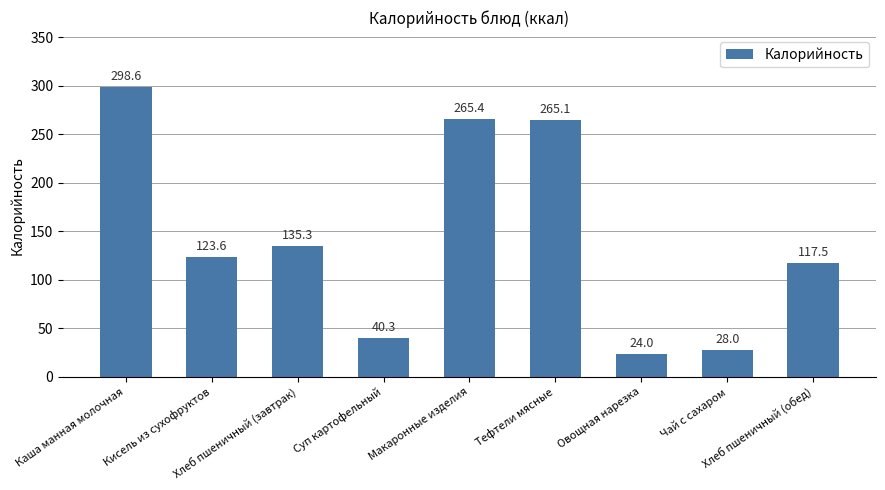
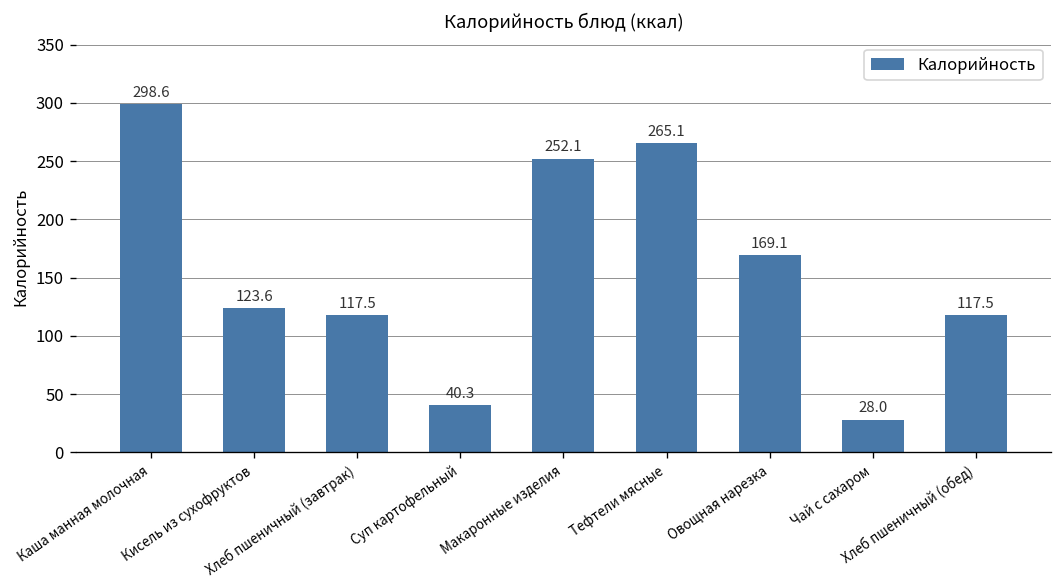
Хлеб пшеничный (завтрак): 135.3 -> 117.5
Макаронные изделия: 265.4 -> 252.1
Овощная нарезка: 24.0 -> 169.1
